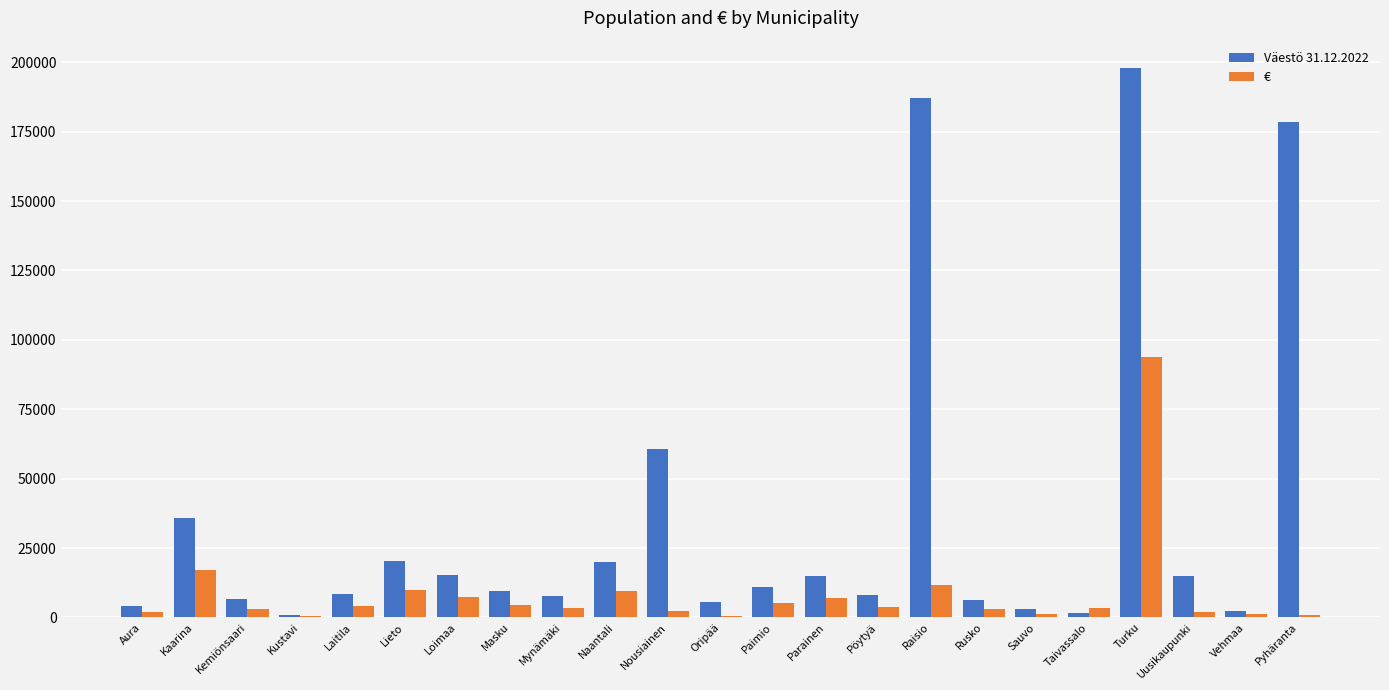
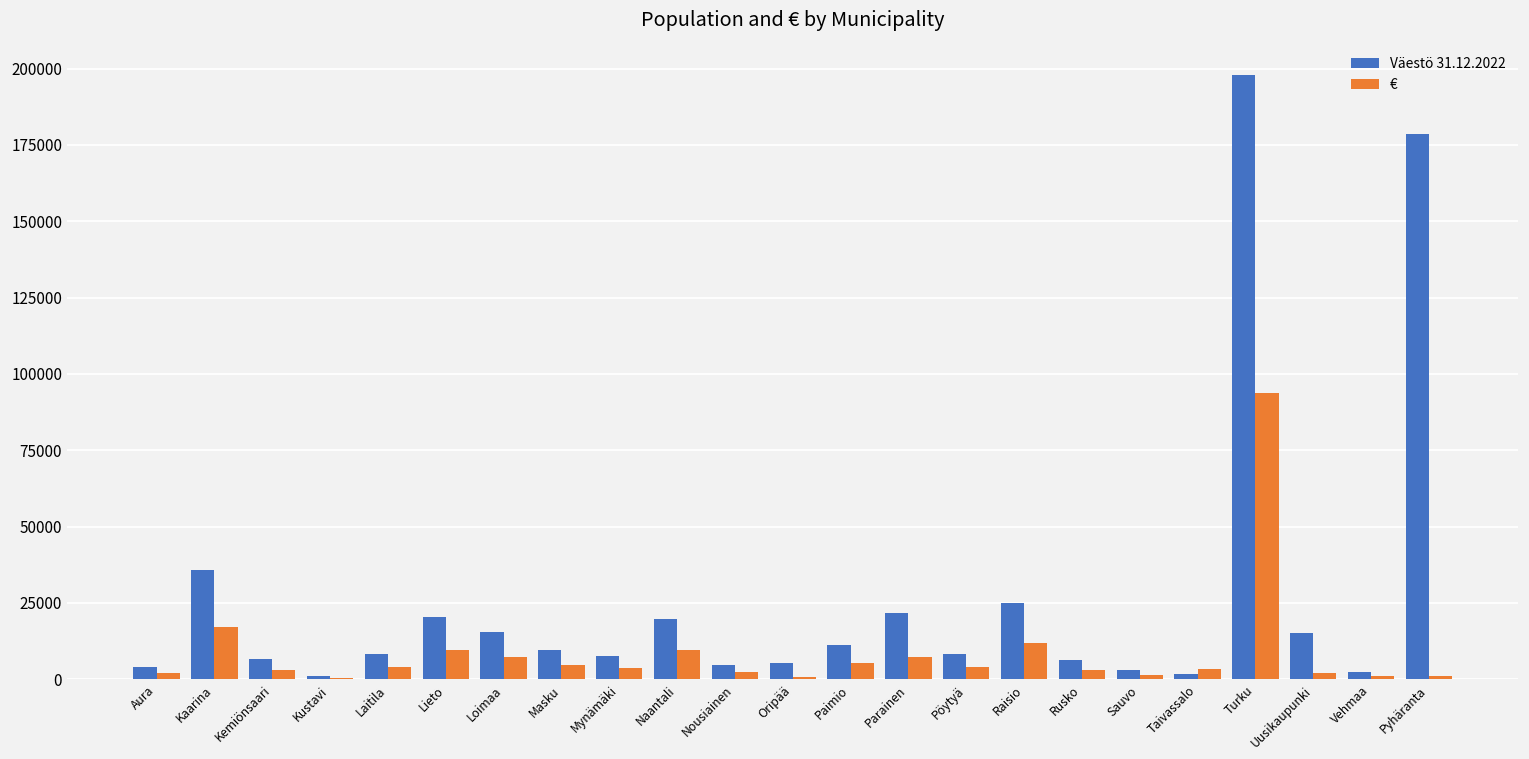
Väestö 31.12.2022, Nousiainen: 61000 -> 5000
Väestö 31.12.2022, Parainen: 15000 -> 22000
Väestö 31.12.2022, Raisio: 187000 -> 25000
